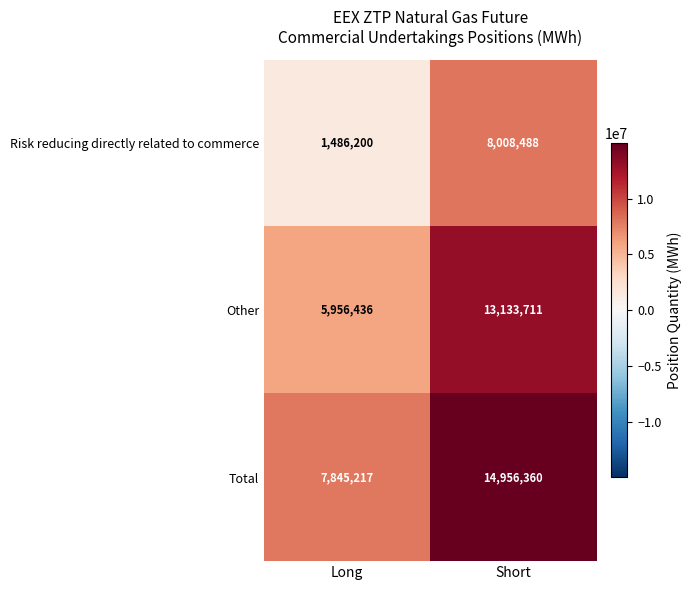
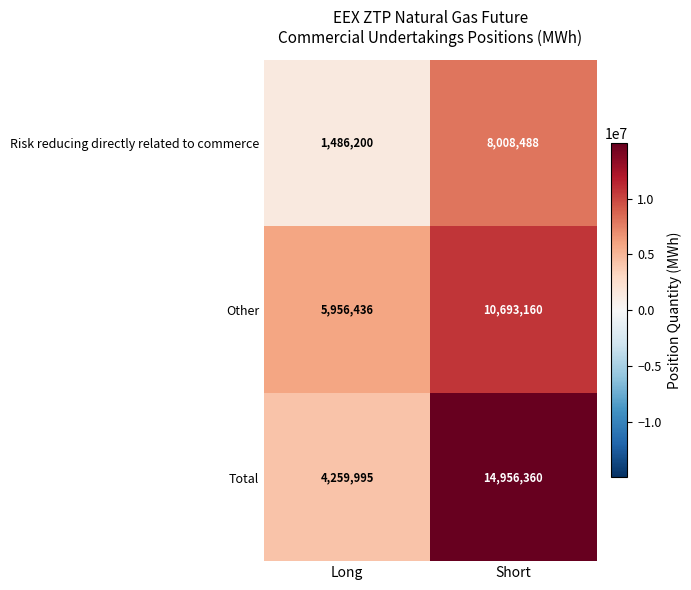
Other, Short: 13,133,711 -> 10,693,160
Total, Long: 7,845,217 -> 4,259,995
